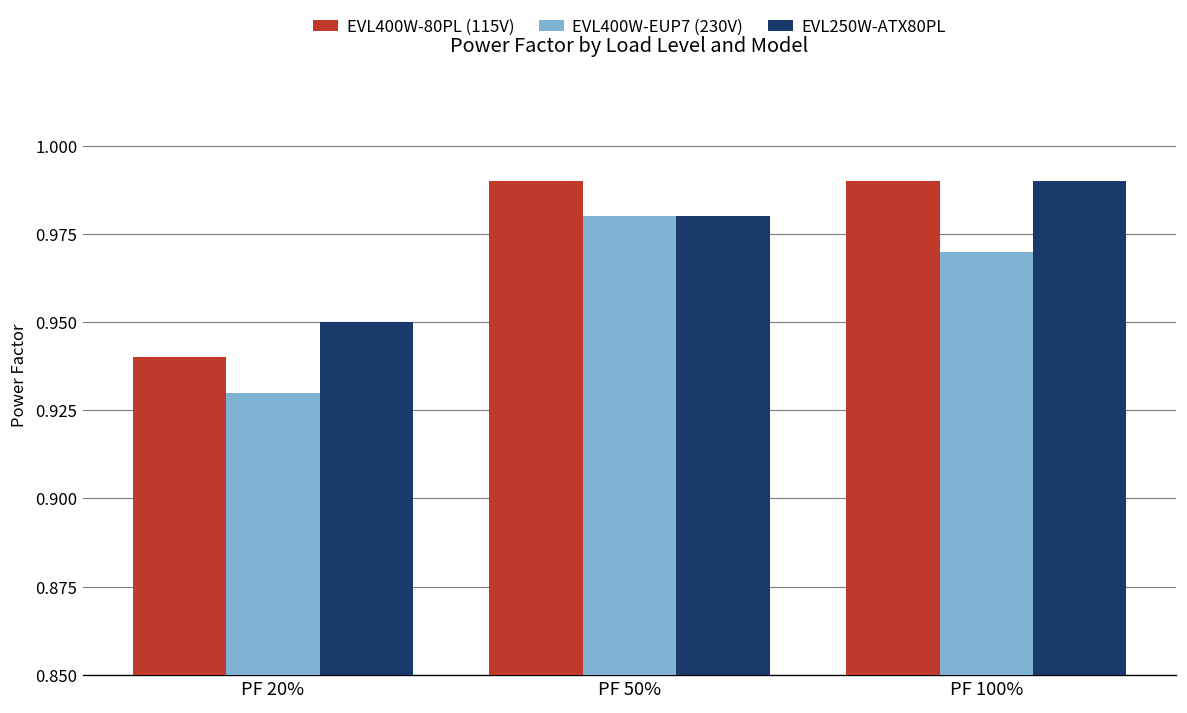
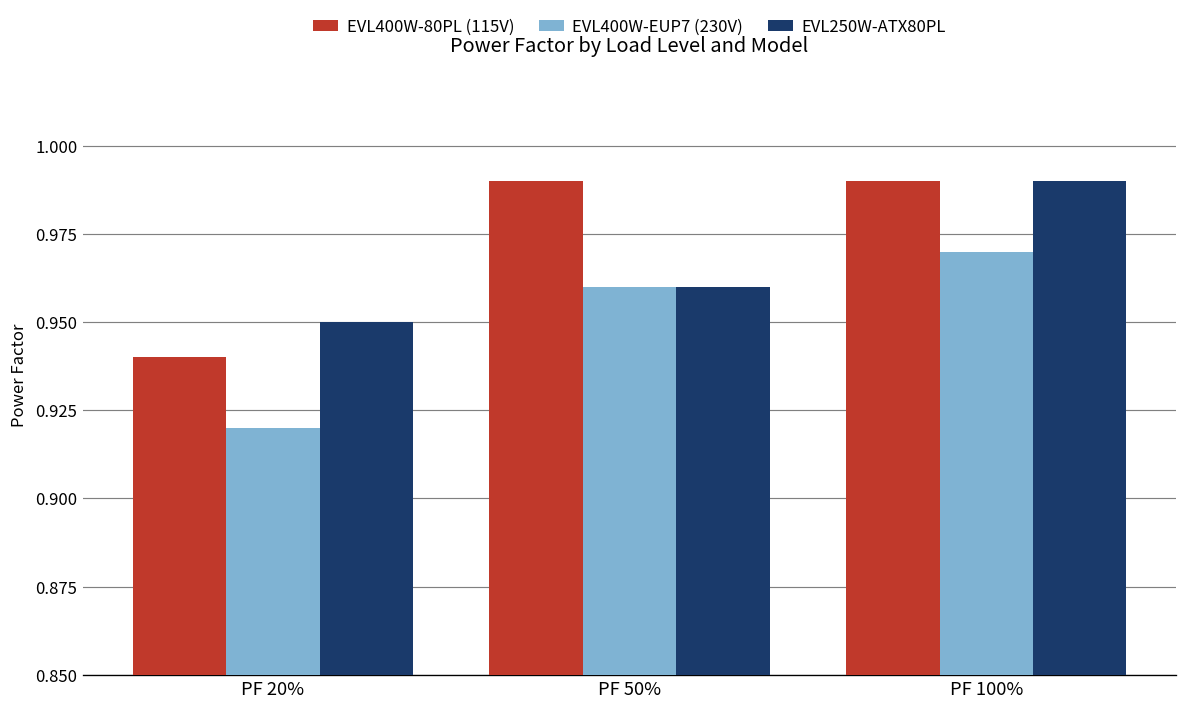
EVL400W-EUP7 (230V), PF 20%: 0.93 -> 0.92
EVL400W-EUP7 (230V), PF 50%: 0.98 -> 0.96
EVL250W-ATX80PL, PF 50%: 0.98 -> 0.96
